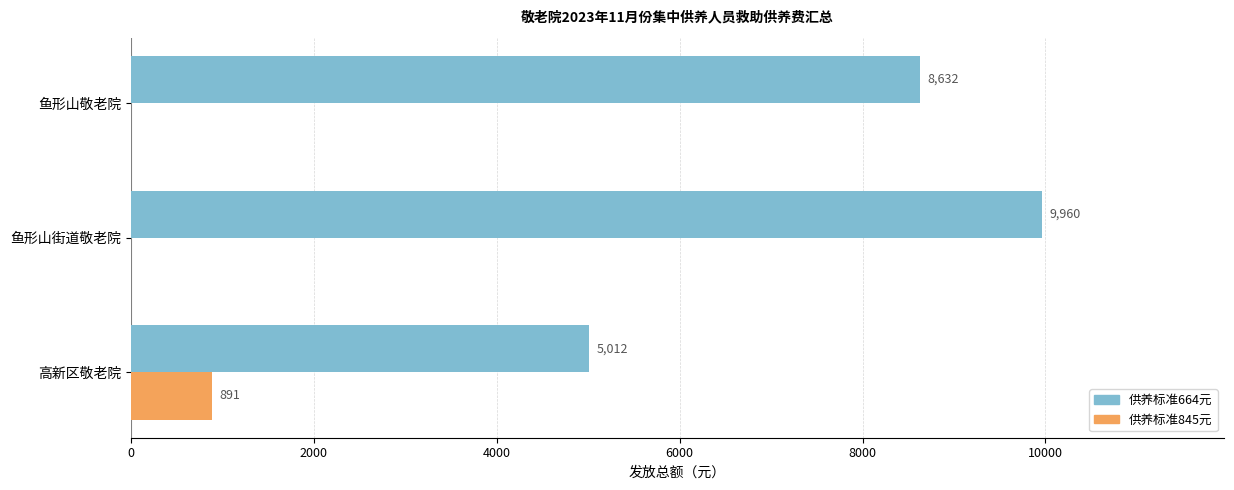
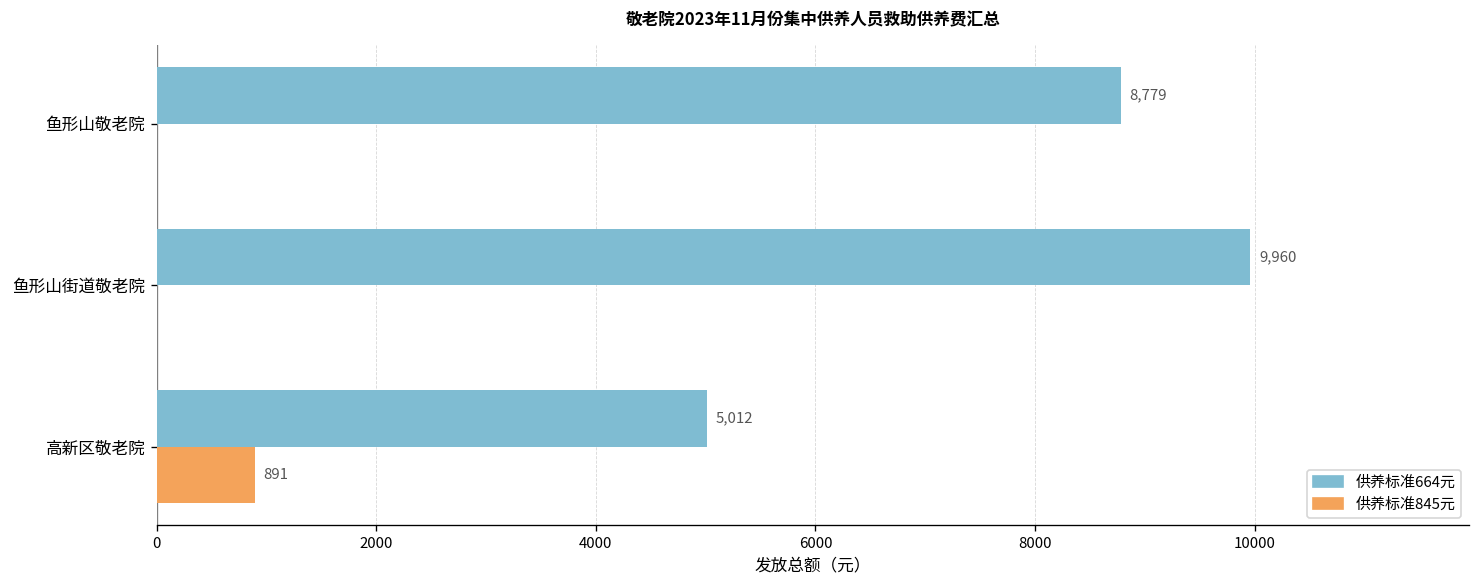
供养标准664元, 鱼形山敬老院: 8,632 -> 8,779
